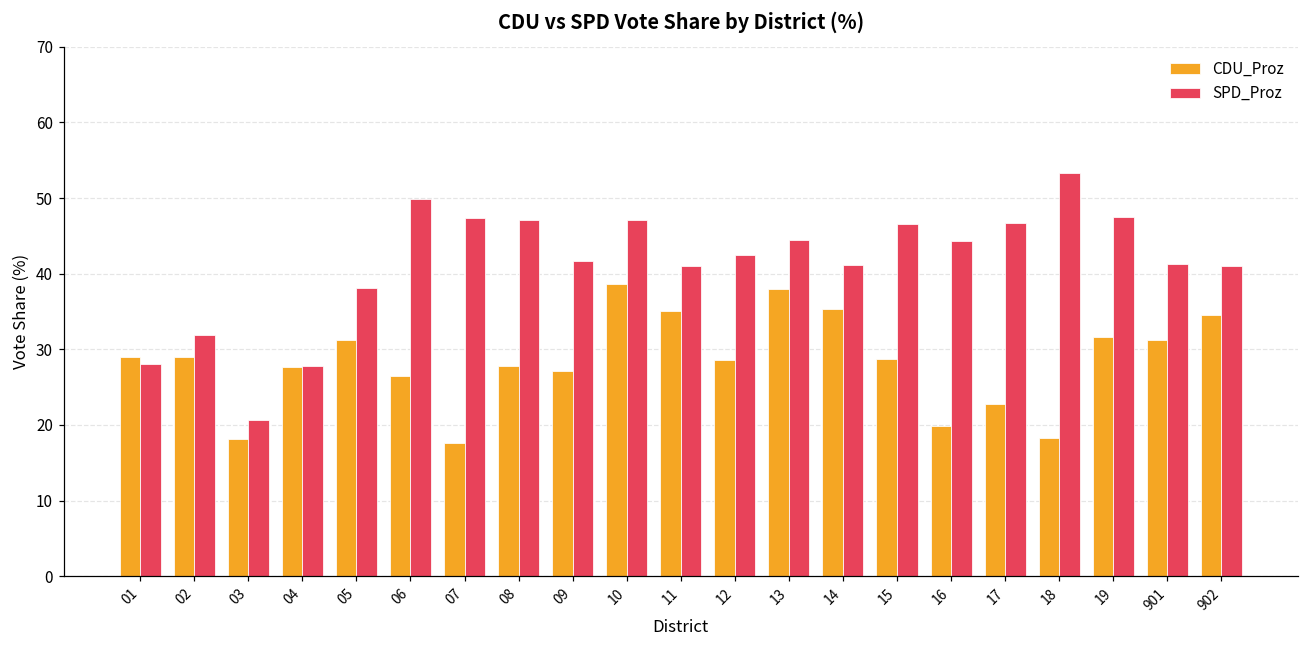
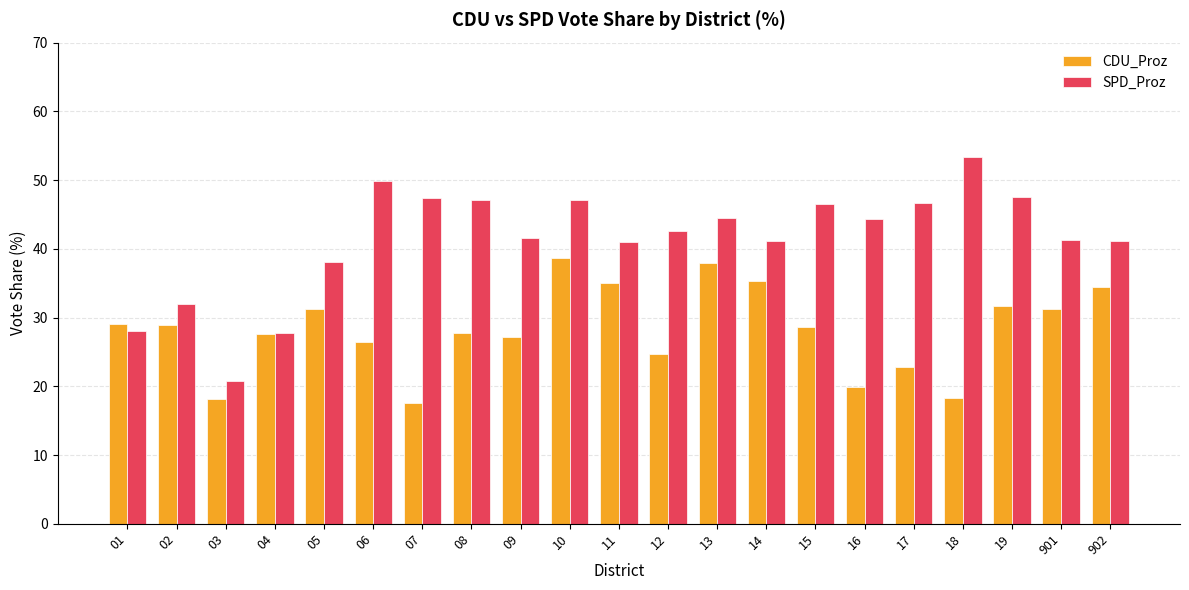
CDU_Proz, 12: 29 -> 25
